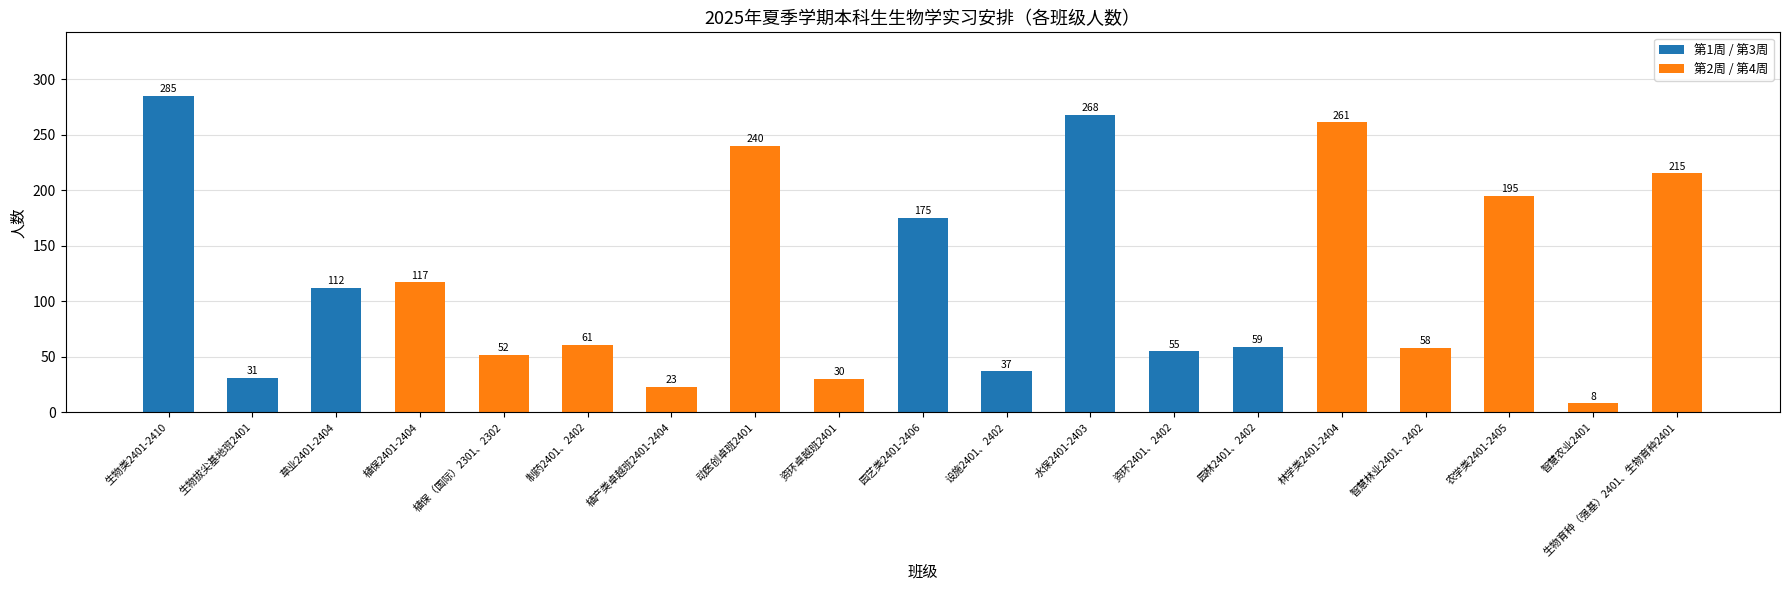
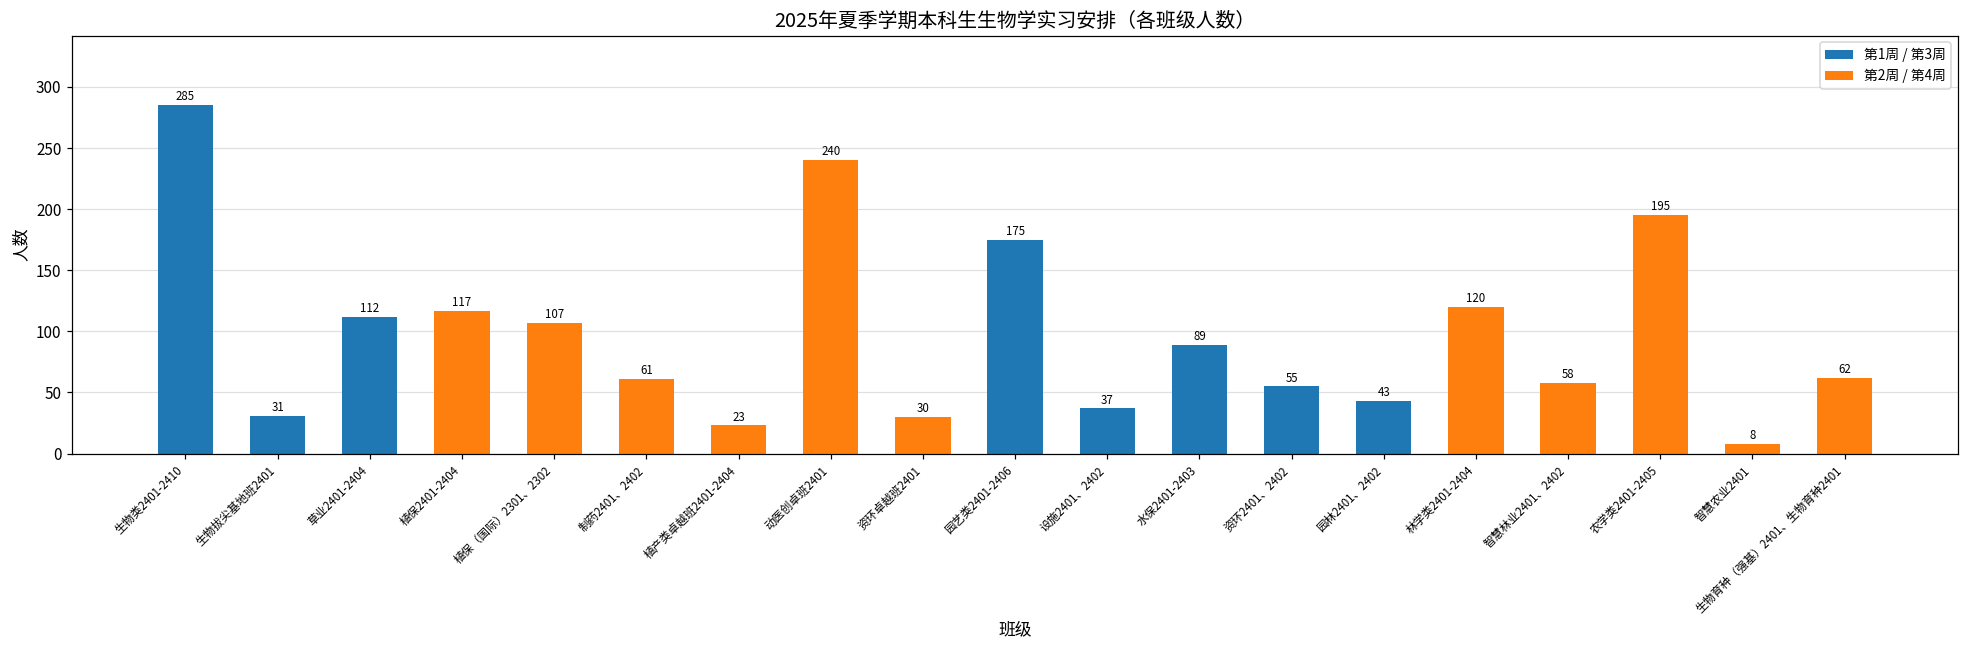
植保（国际）2301、2302: 52 -> 107
水保2401-2403: 268 -> 89
园林2401、2402: 59 -> 43
林学类2401-2404: 261 -> 120
生物育种（强基）2401、生物育种2401: 215 -> 62
